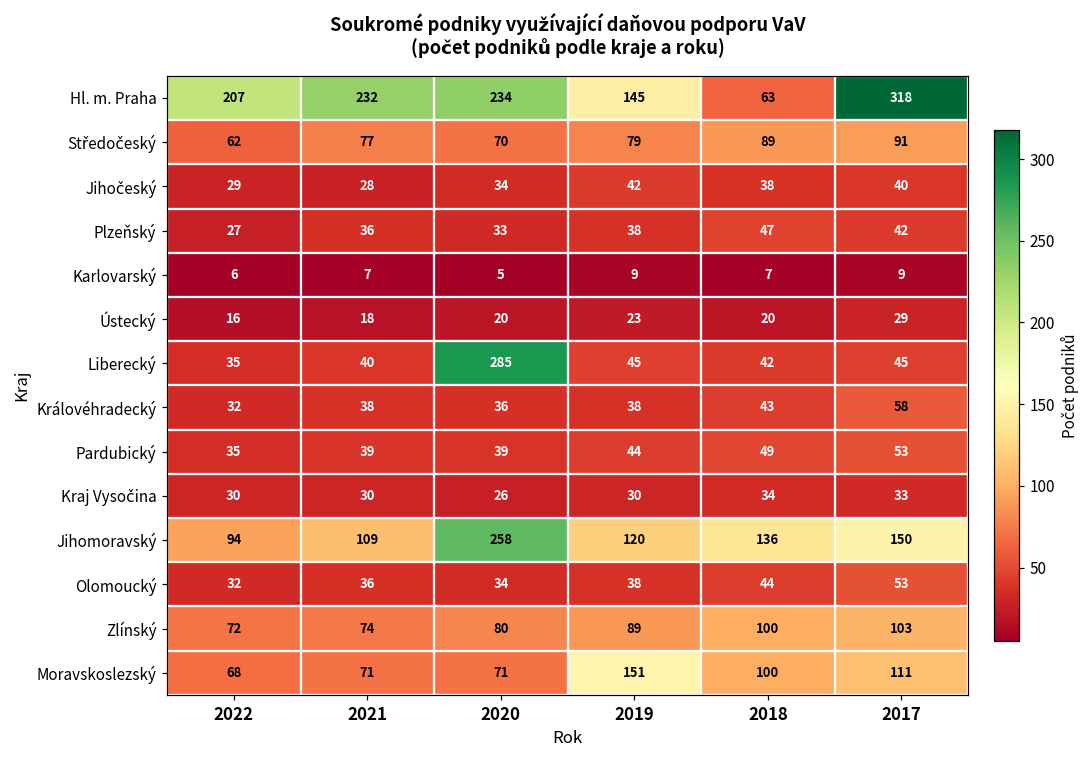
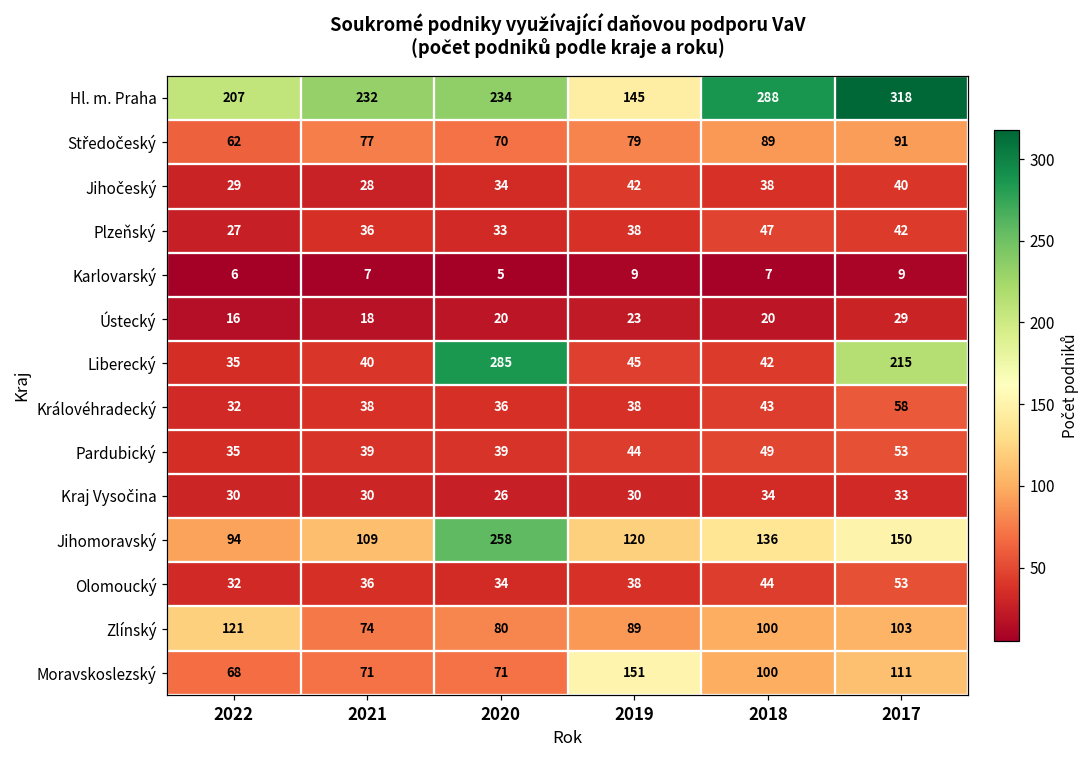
Hl. m. Praha, 2018: 63 -> 288
Liberecký, 2017: 45 -> 215
Zlínský, 2022: 72 -> 121
